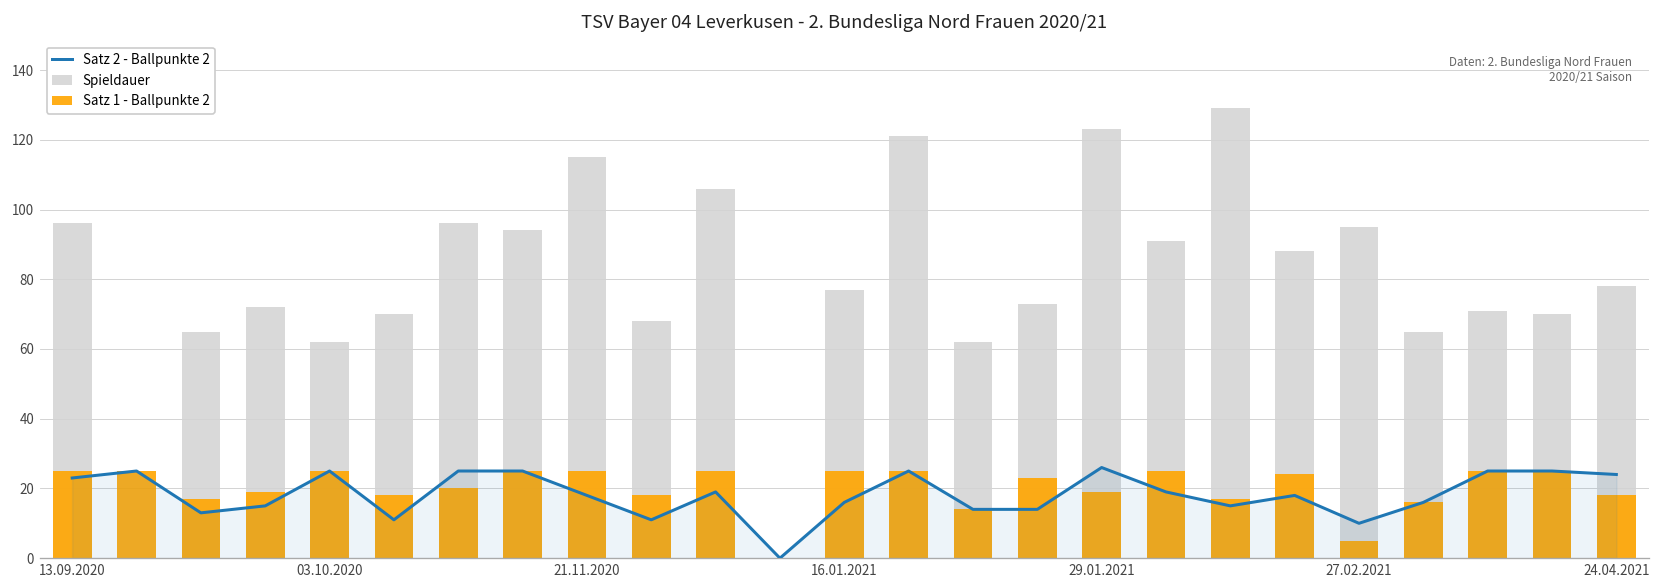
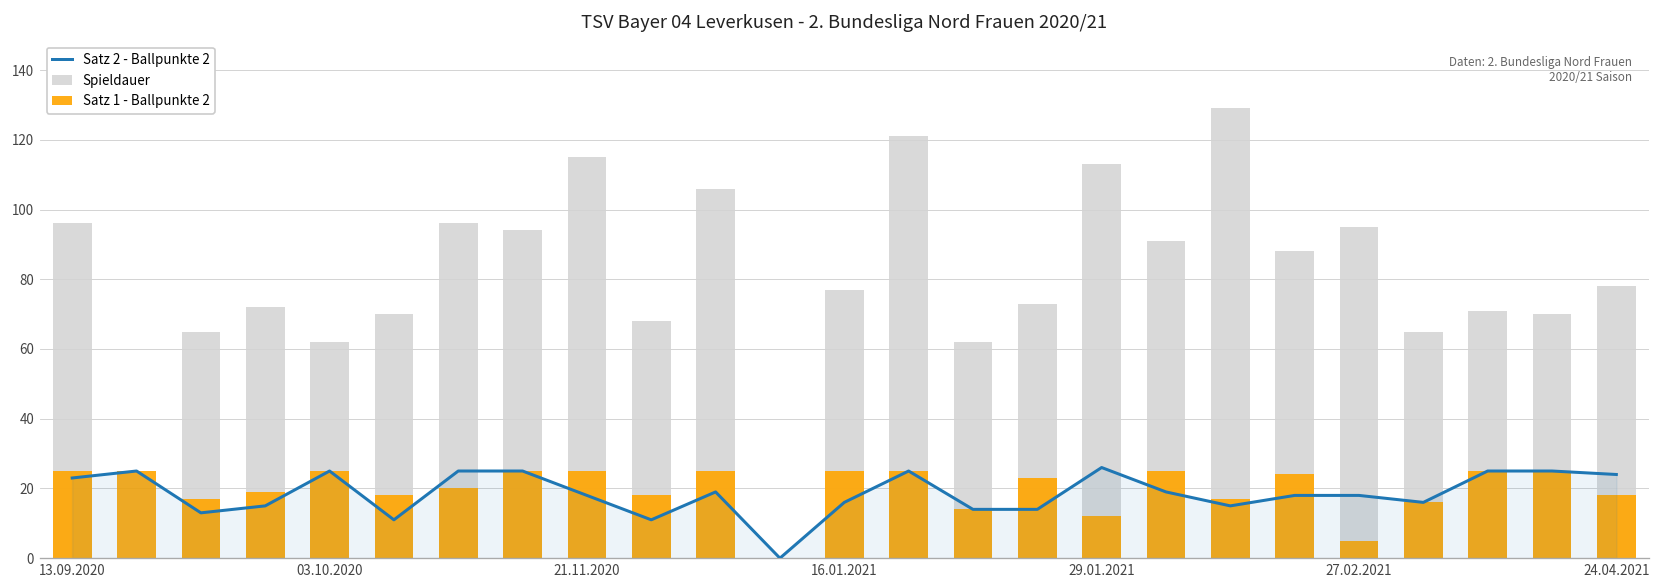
Spieldauer, 29.01.2021: 123 -> 113
Satz 1 - Ballpunkte 2, 29.01.2021: 19 -> 12
Satz 2 - Ballpunkte 2, 27.02.2021: 10 -> 18
